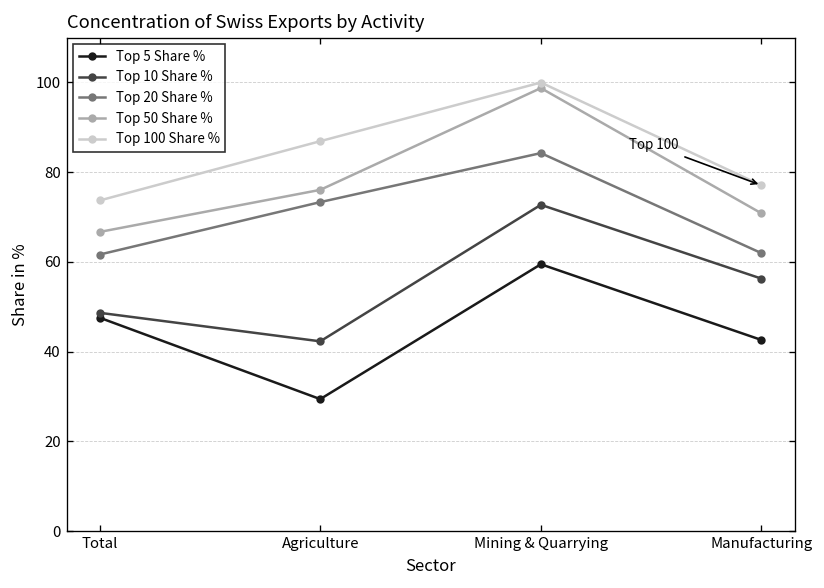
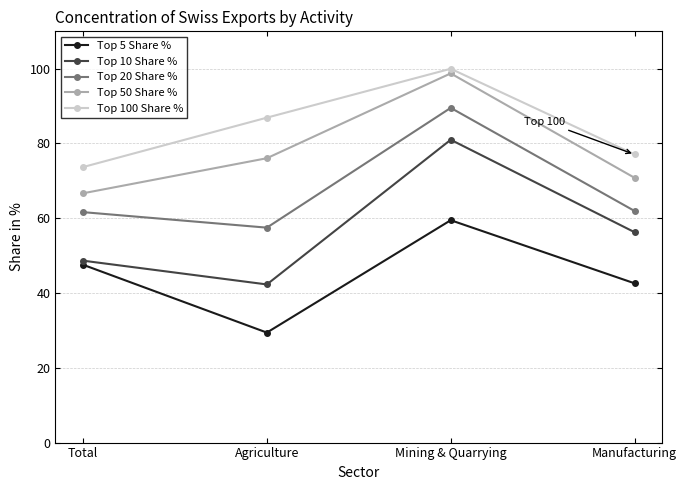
Top 20 Share %, Agriculture: 73 -> 57
Top 10 Share %, Mining & Quarrying: 73 -> 81
Top 20 Share %, Mining & Quarrying: 84 -> 90
